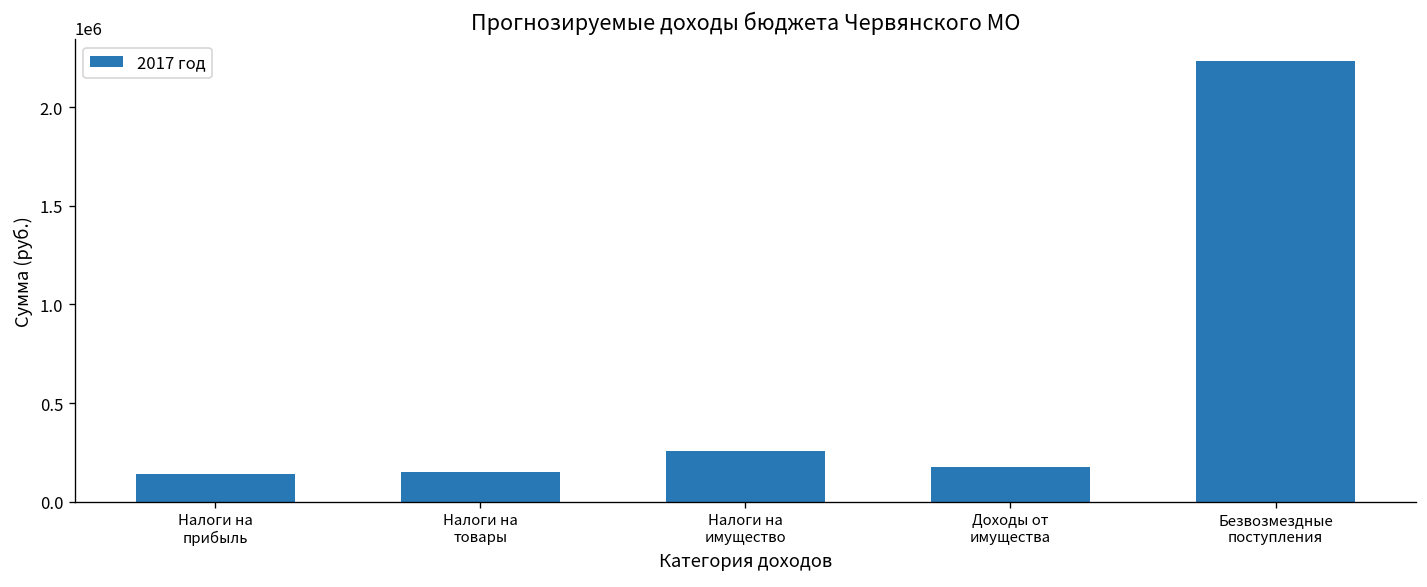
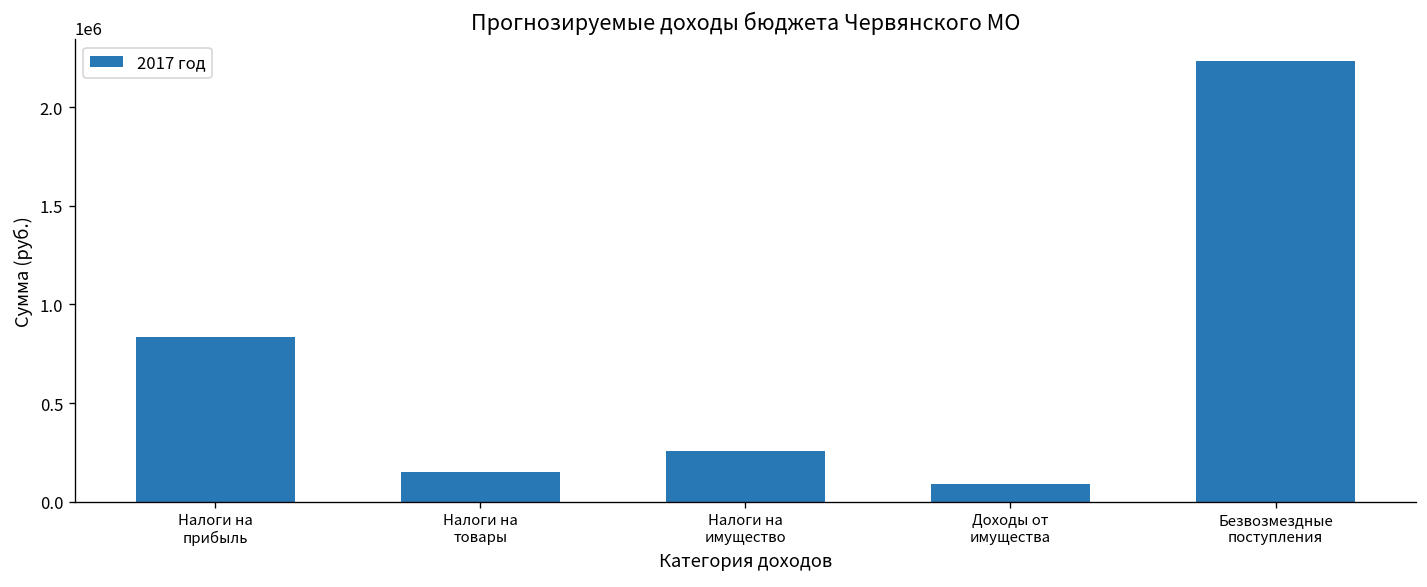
Налоги на прибыль: 140000 -> 830000
Доходы от имущества: 180000 -> 90000
